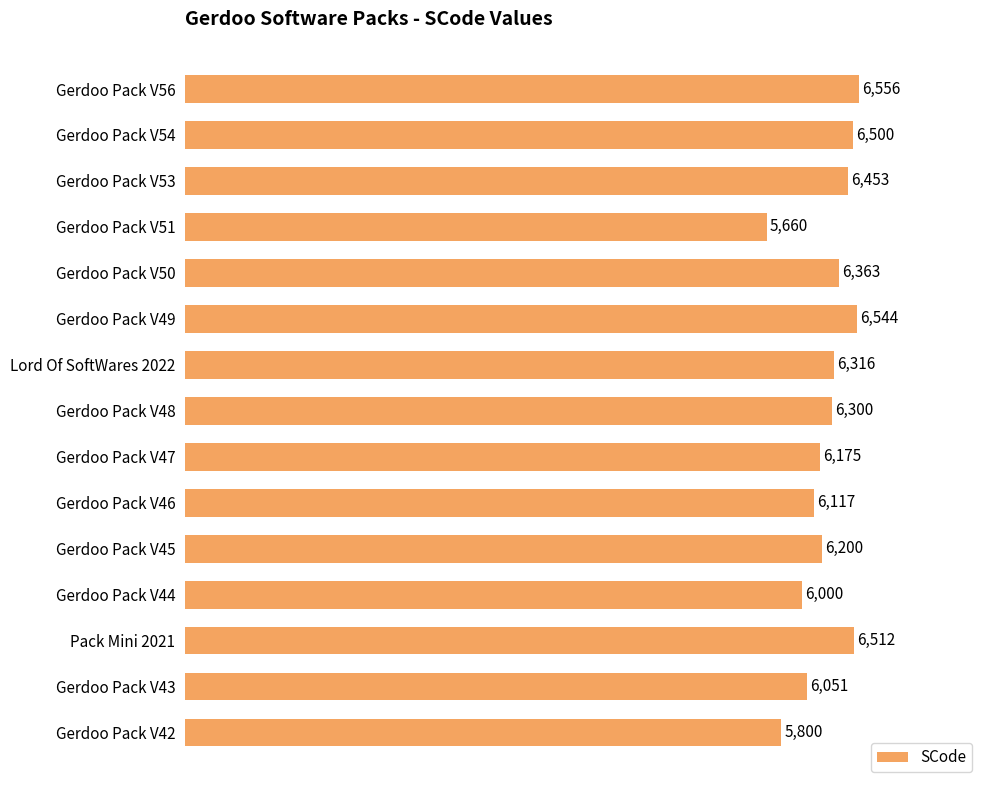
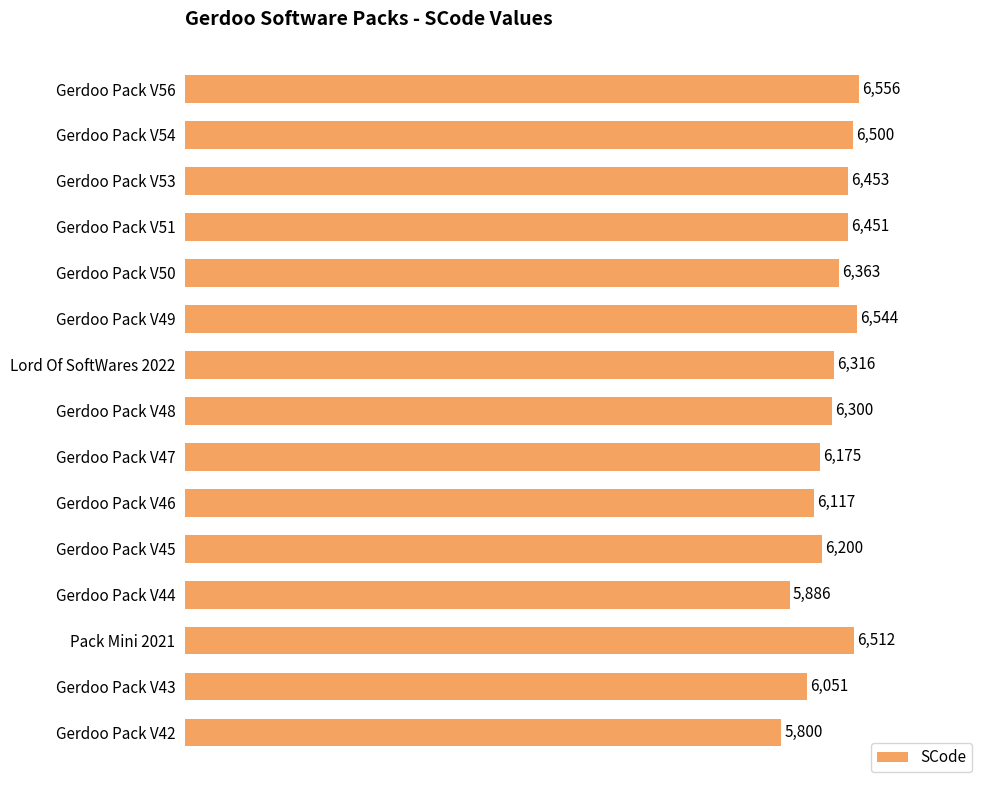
Gerdoo Pack V51: 5,660 -> 6,451
Gerdoo Pack V44: 6,000 -> 5,886
